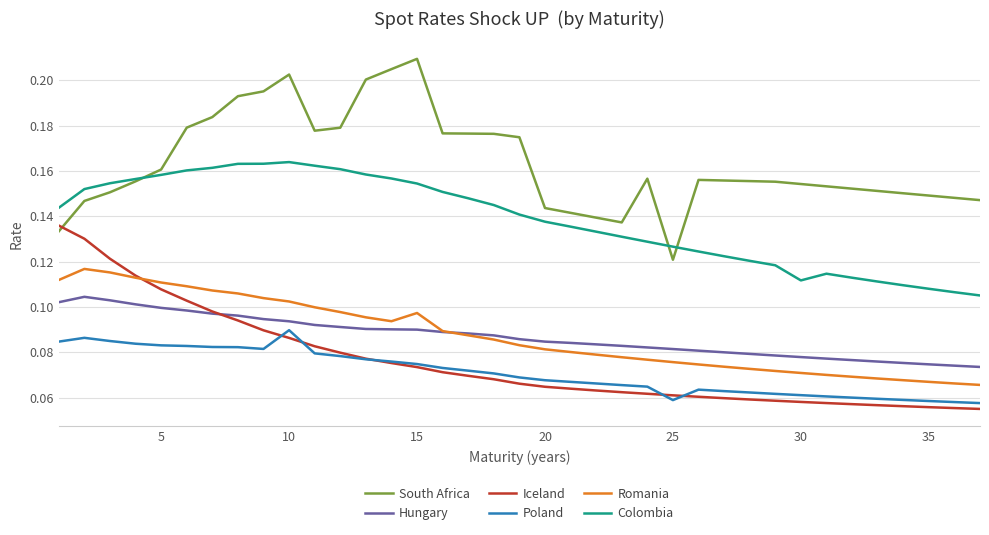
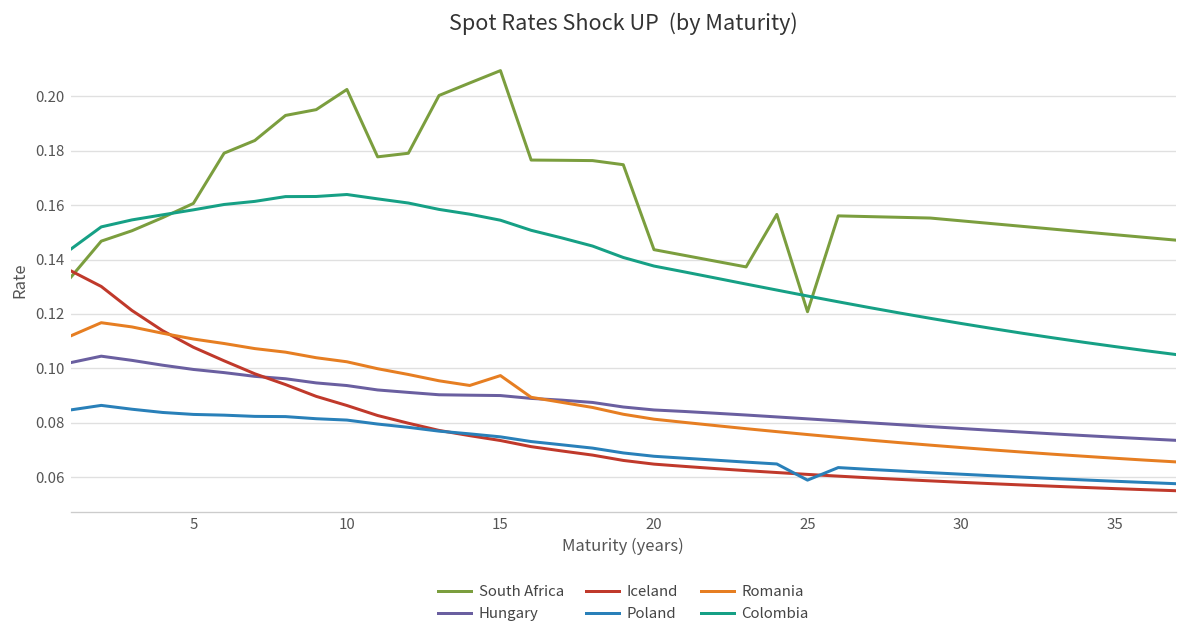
Poland, 10: 0.090 -> 0.081
Colombia, 30: 0.112 -> 0.117
